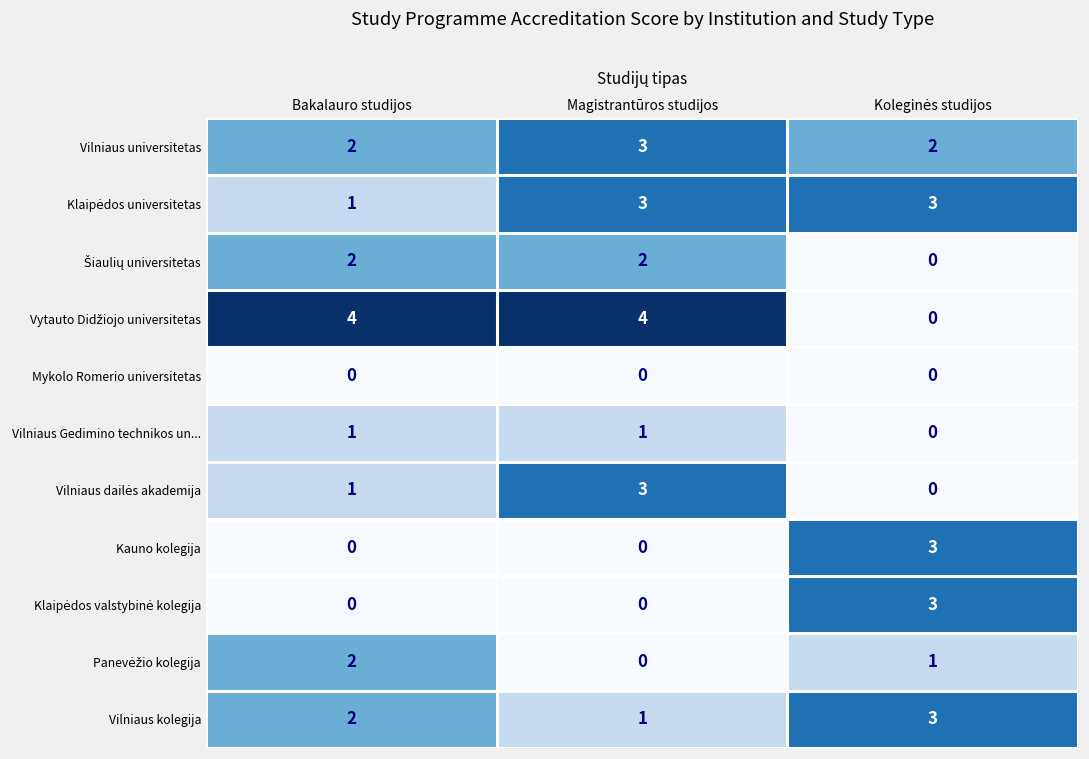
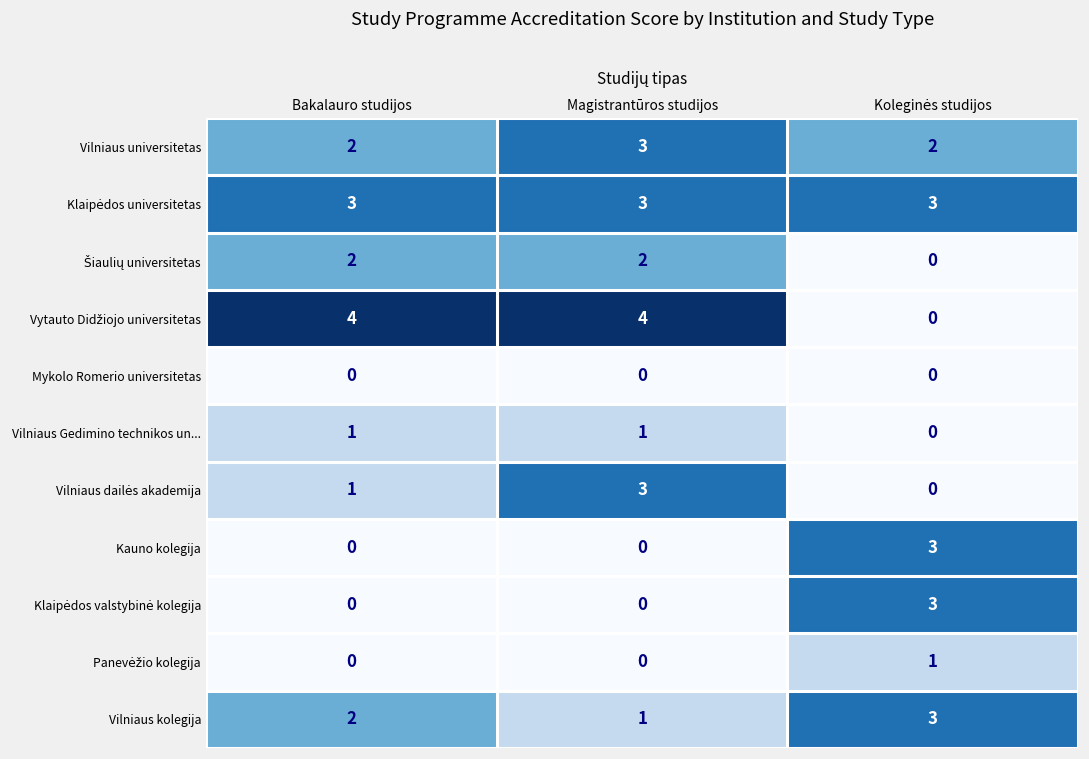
Klaipėdos universitetas, Bakalauro studijos: 1 -> 3
Panevėžio kolegija, Bakalauro studijos: 2 -> 0
